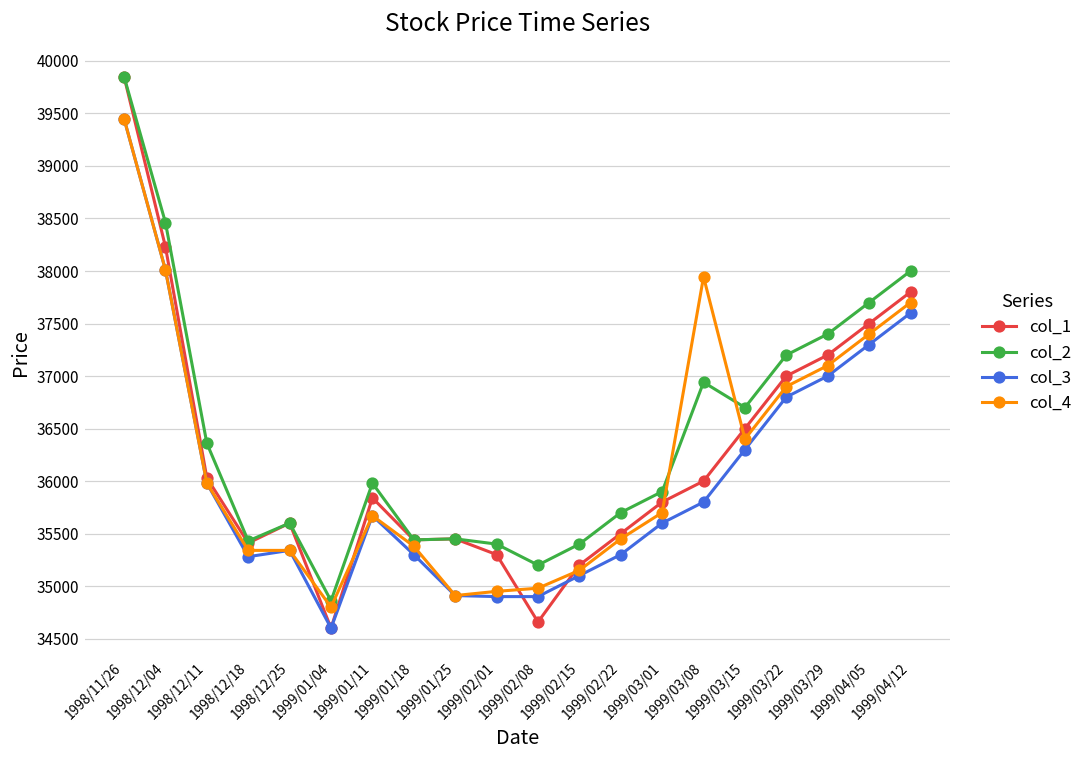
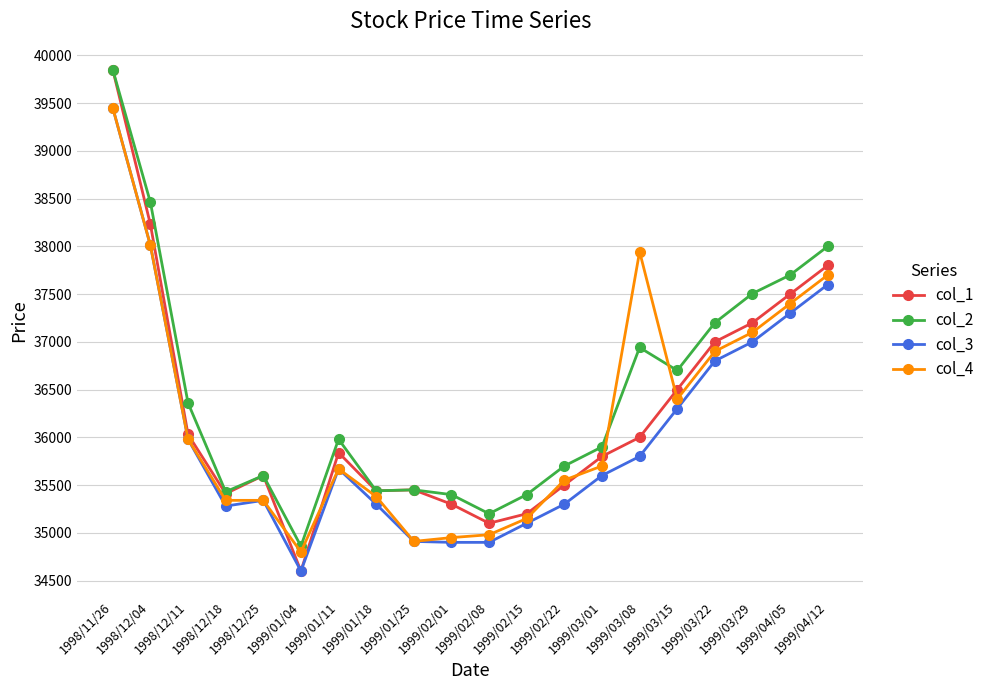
col_1, 1999/02/08: 34700 -> 35100
col_4, 1999/02/22: 35500 -> 35600
col_2, 1999/03/29: 37400 -> 37500
